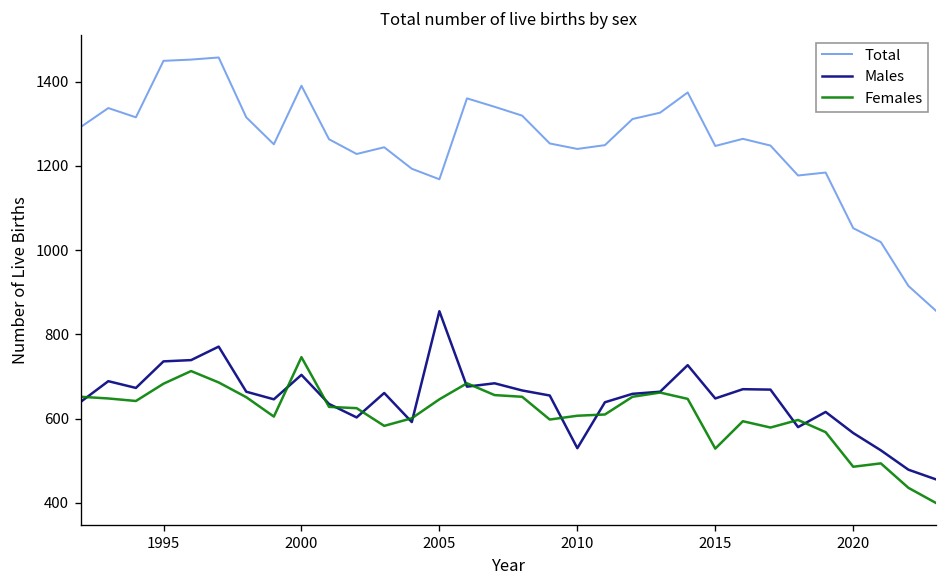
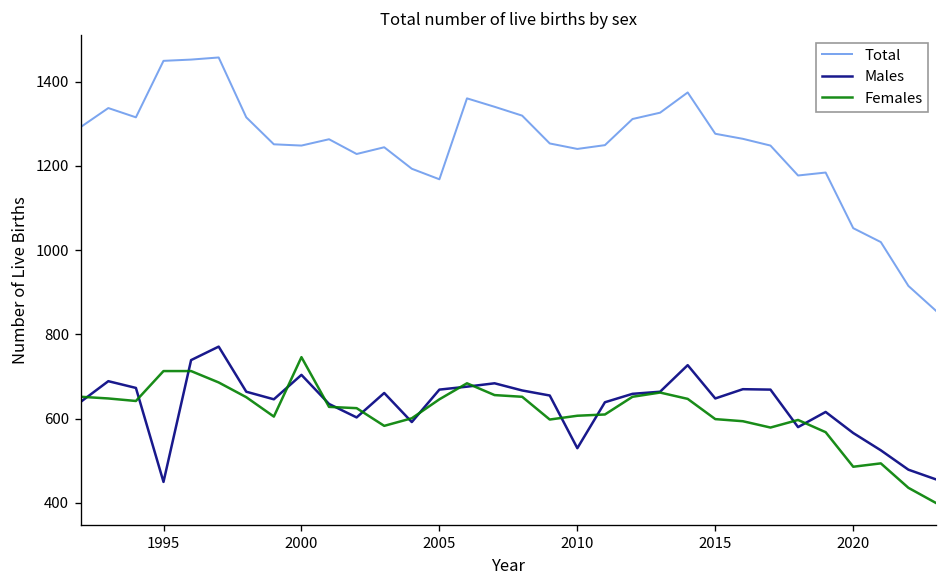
Males, 1995: 740 -> 450
Females, 1995: 680 -> 710
Total, 2000: 1390 -> 1250
Males, 2005: 860 -> 670
Total, 2015: 1250 -> 1280
Females, 2015: 530 -> 600
